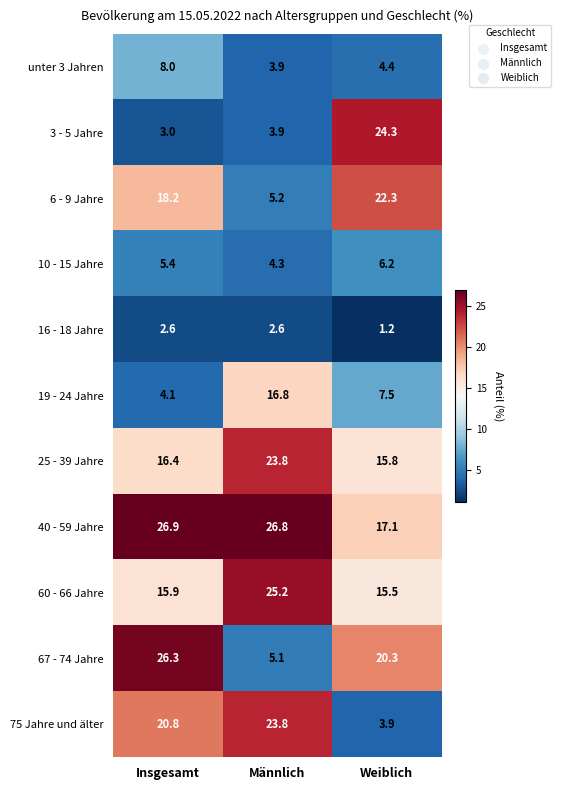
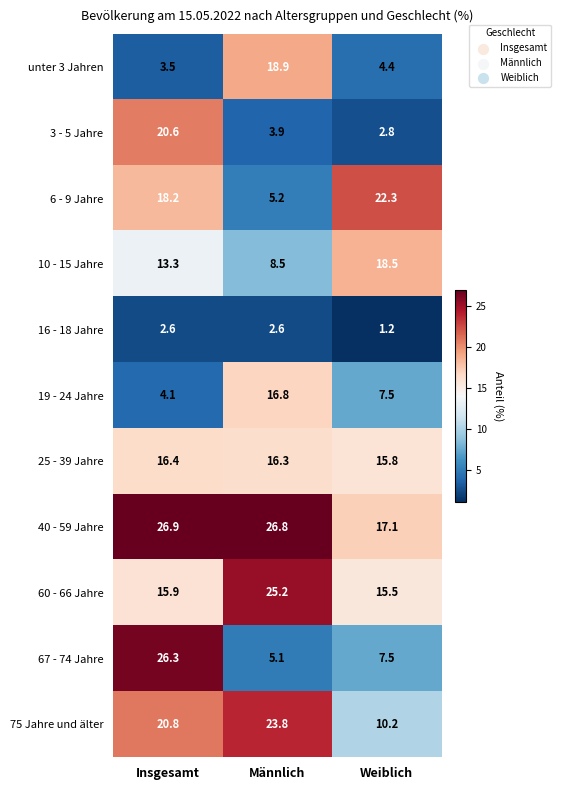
unter 3 Jahren, Insgesamt: 8.0 -> 3.5
unter 3 Jahren, Männlich: 3.9 -> 18.9
3 - 5 Jahre, Insgesamt: 3.0 -> 20.6
3 - 5 Jahre, Weiblich: 24.3 -> 2.8
10 - 15 Jahre, Insgesamt: 5.4 -> 13.3
10 - 15 Jahre, Männlich: 4.3 -> 8.5
10 - 15 Jahre, Weiblich: 6.2 -> 18.5
25 - 39 Jahre, Männlich: 23.8 -> 16.3
67 - 74 Jahre, Weiblich: 20.3 -> 7.5
75 Jahre und älter, Weiblich: 3.9 -> 10.2
